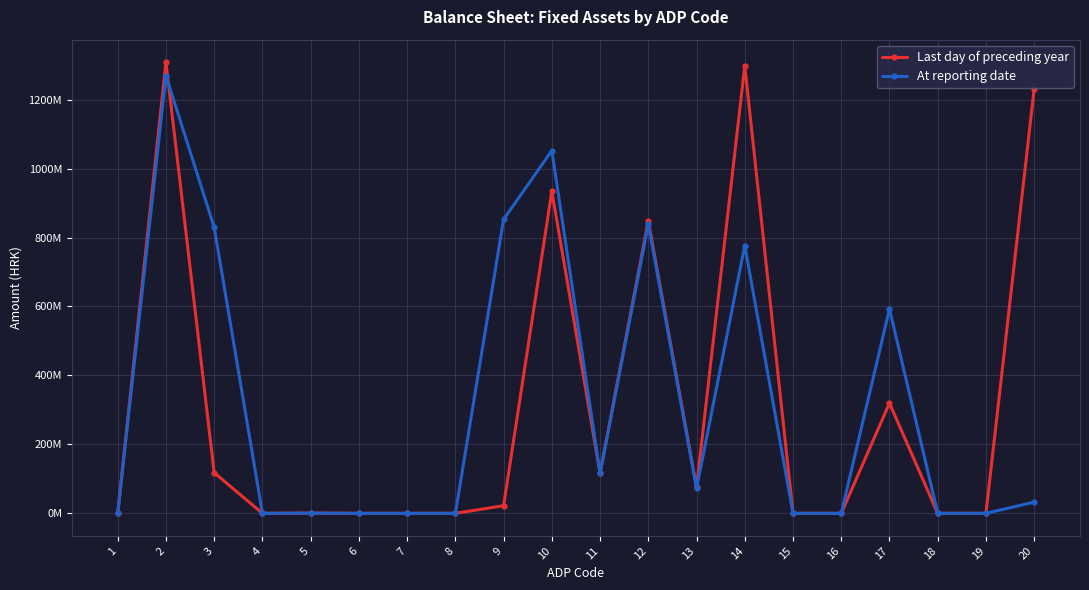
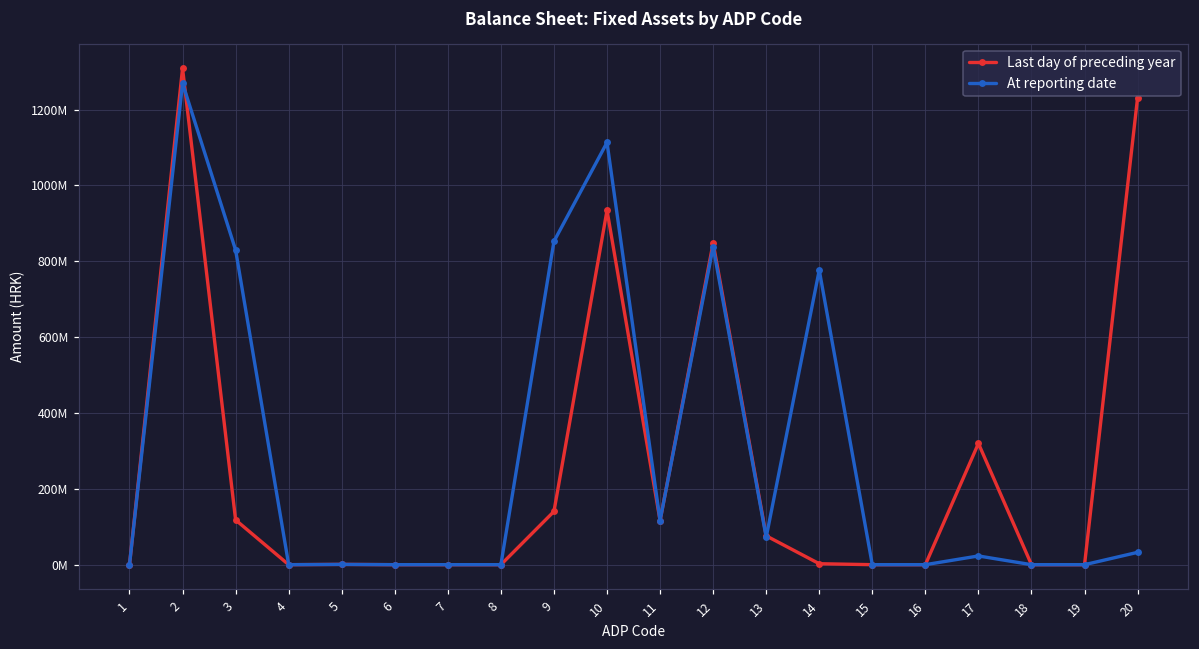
Last day of preceding year, 9: 20000000 -> 140000000
At reporting date, 10: 1050000000 -> 1110000000
Last day of preceding year, 14: 1300000000 -> 0
At reporting date, 17: 590000000 -> 20000000
